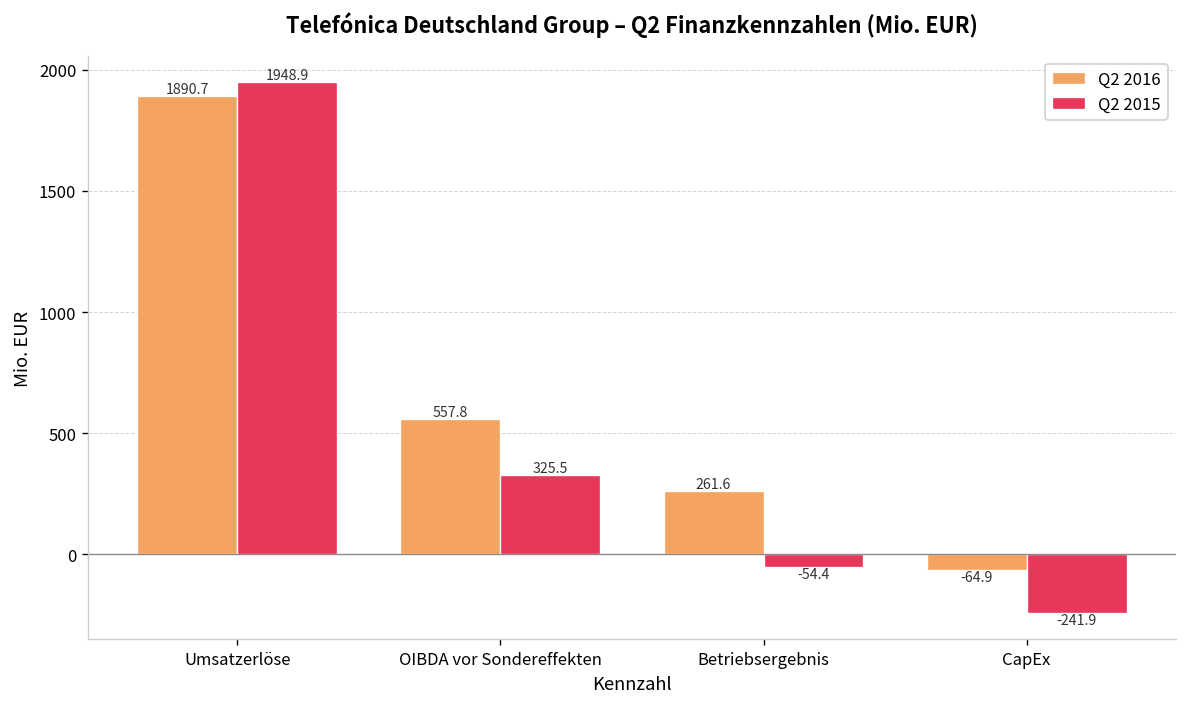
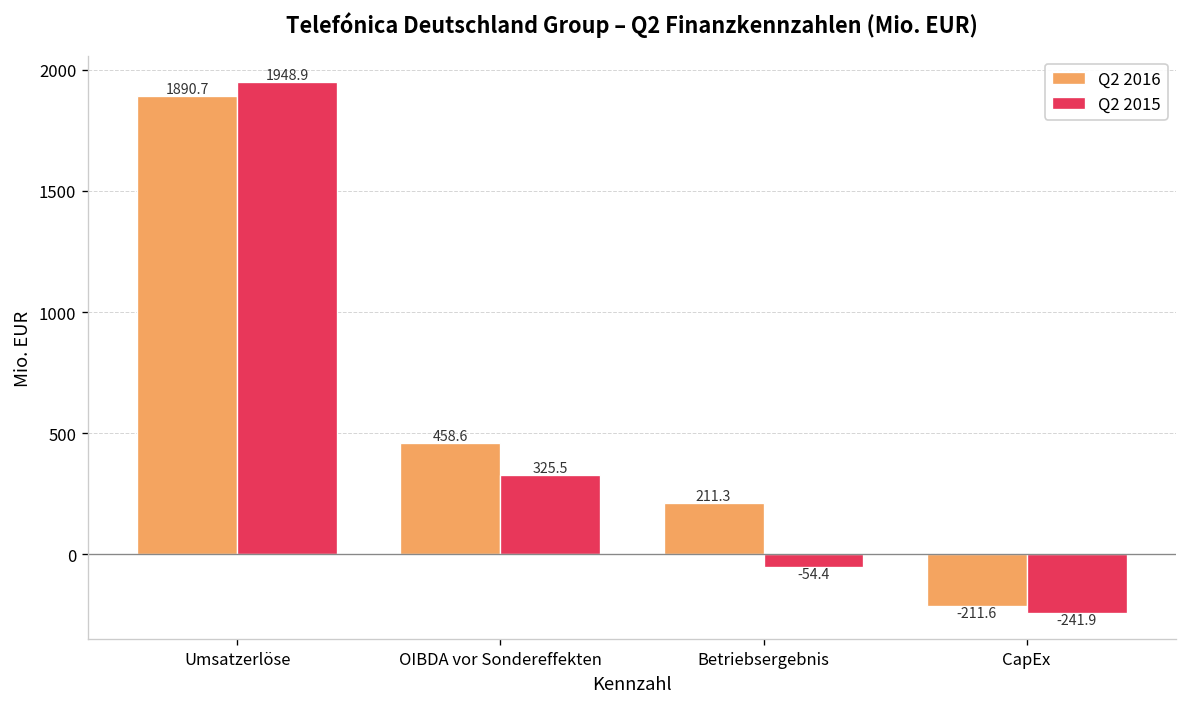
Q2 2016, OIBDA vor Sondereffekten: 557.8 -> 458.6
Q2 2016, Betriebsergebnis: 261.6 -> 211.3
Q2 2016, CapEx: -64.9 -> -211.6
